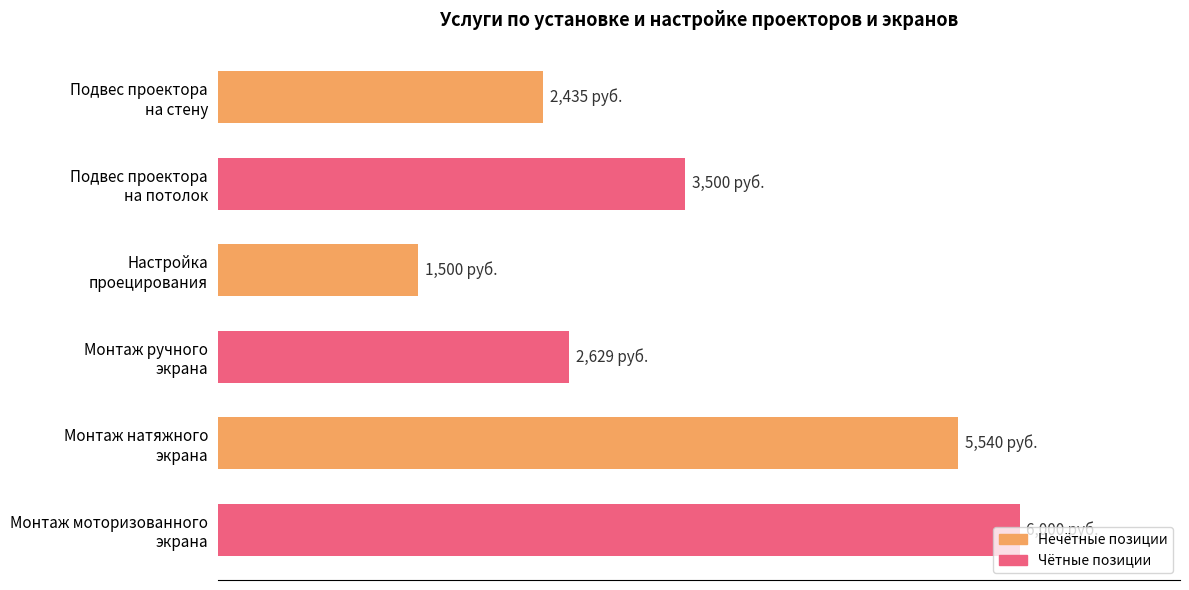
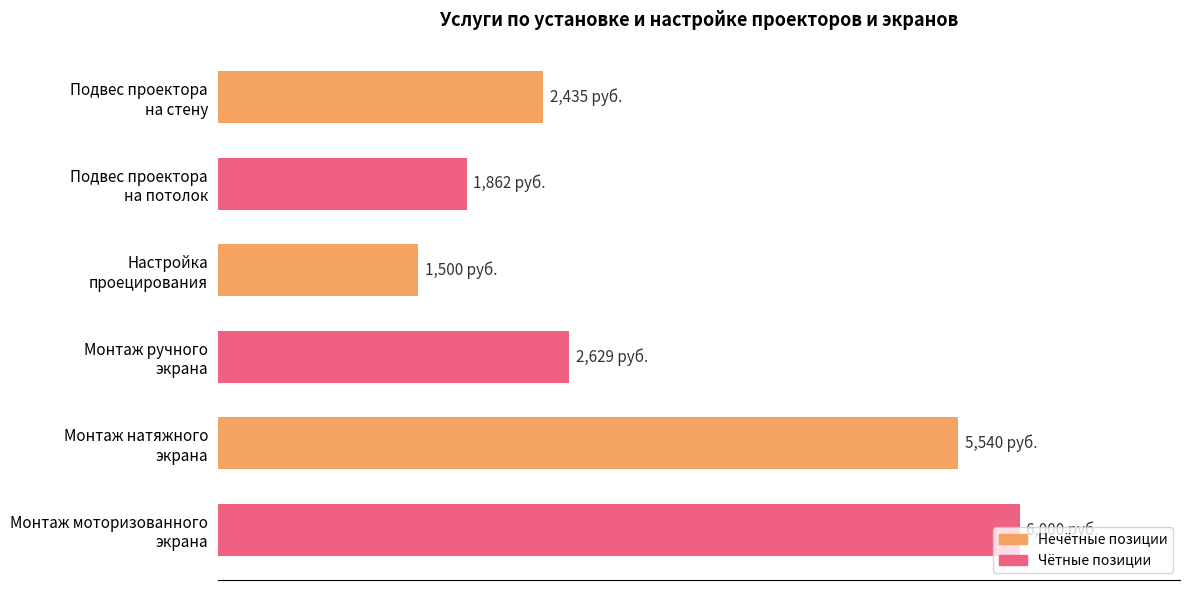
Подвес проектора на потолок: 3,500 -> 1,862
